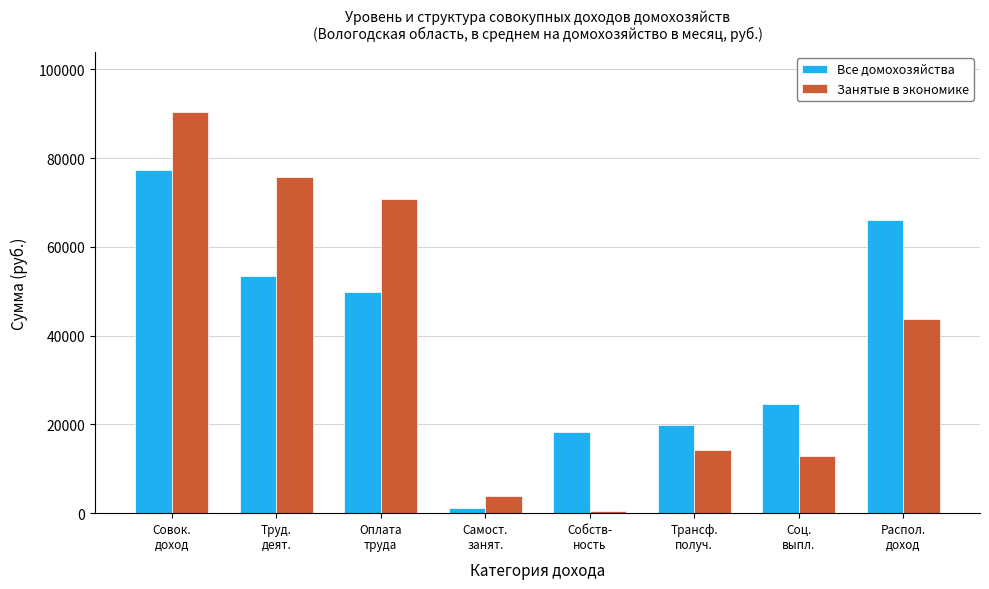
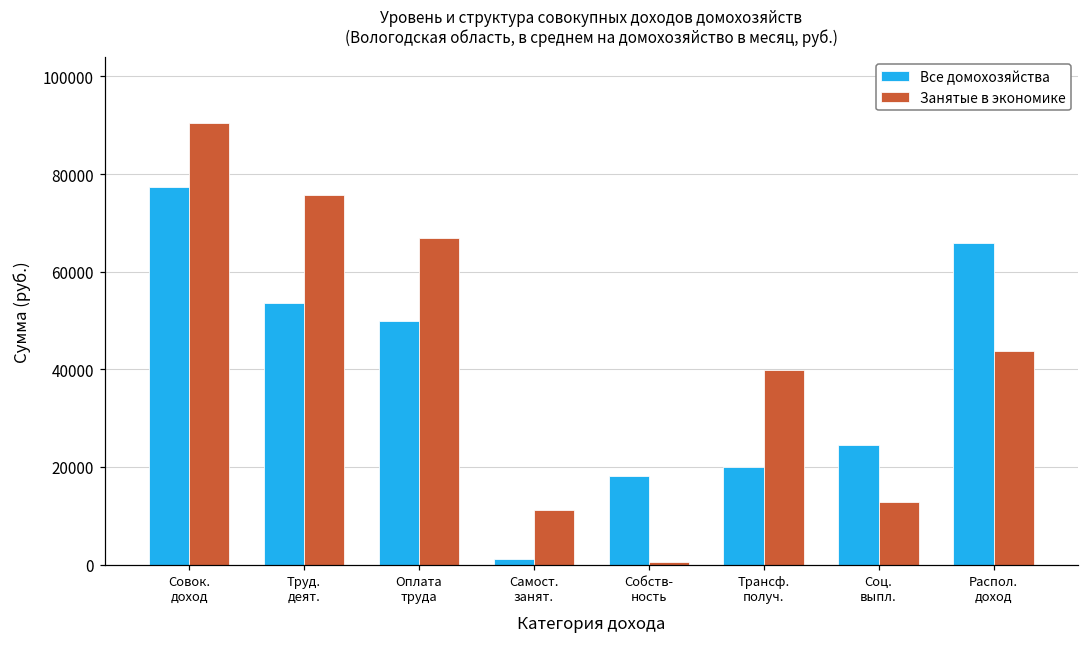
Занятые в экономике, Оплата труда: 71000 -> 67000
Занятые в экономике, Самост. занят.: 4000 -> 11000
Занятые в экономике, Трансф. получ.: 14000 -> 40000
